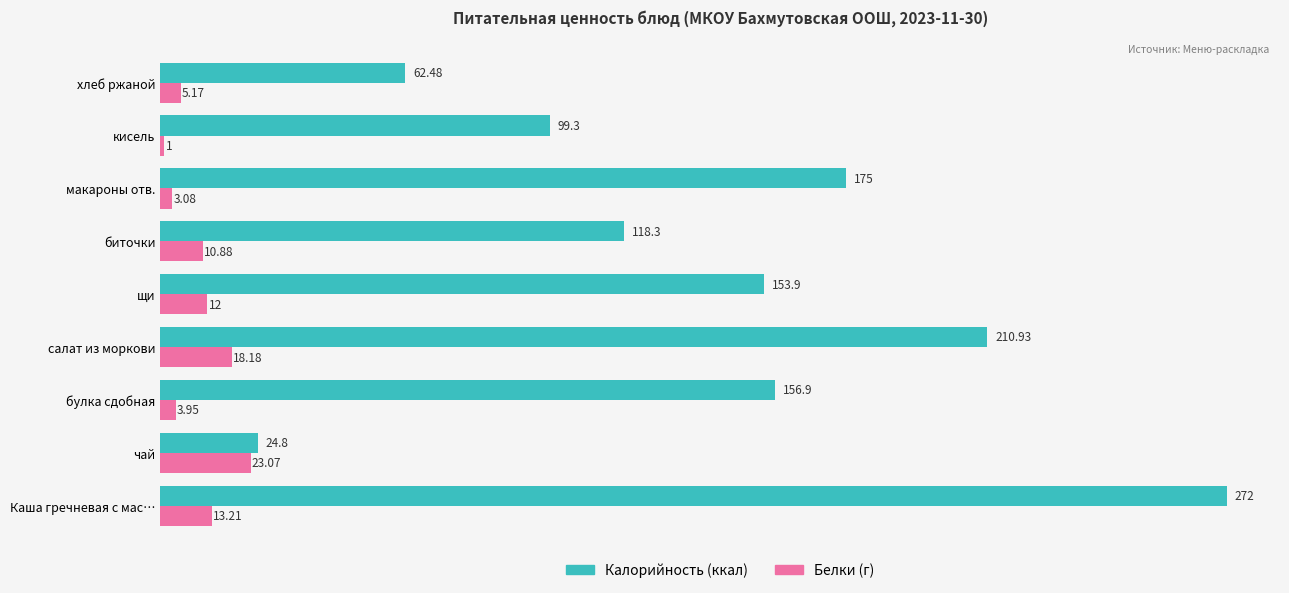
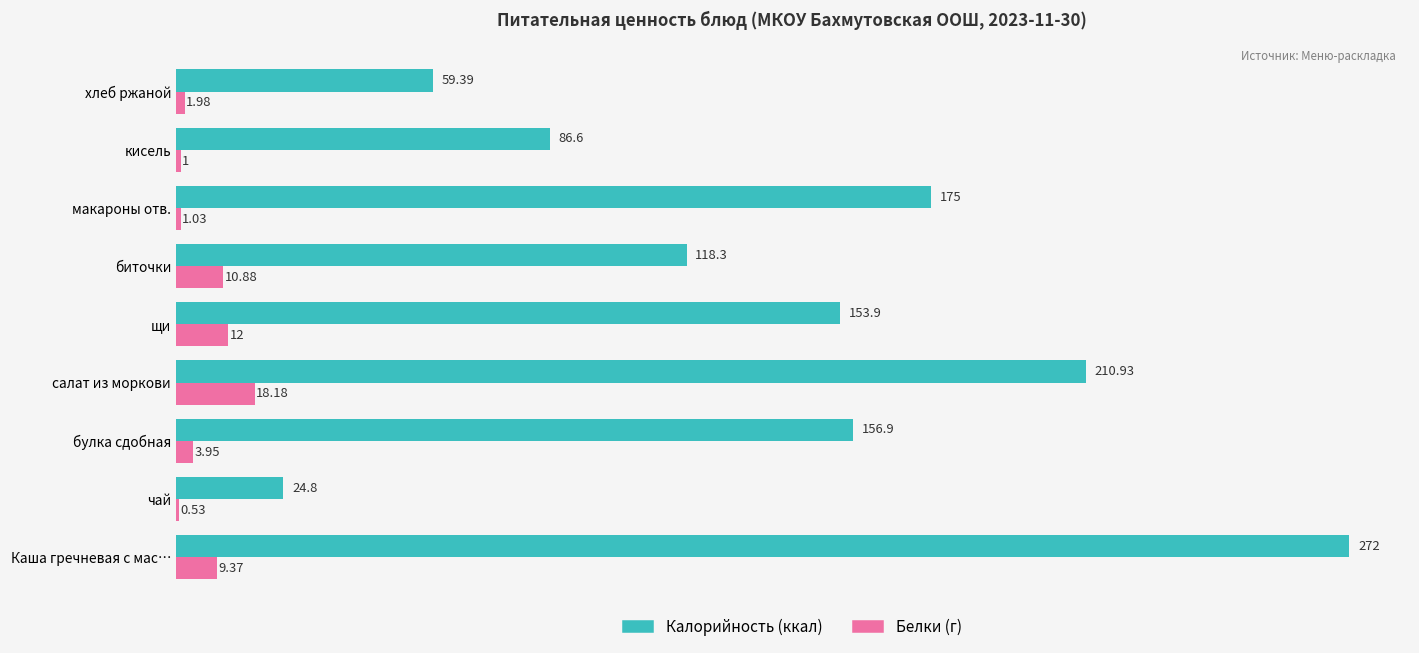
Калорийность (ккал), хлеб ржаной: 62.48 -> 59.39
Белки (г), хлеб ржаной: 5.17 -> 1.98
Калорийность (ккал), кисель: 99.3 -> 86.6
Белки (г), макароны отв.: 3.08 -> 1.03
Белки (г), чай: 23.07 -> 0.53
Белки (г), Каша гречневая с мас…: 13.21 -> 9.37
